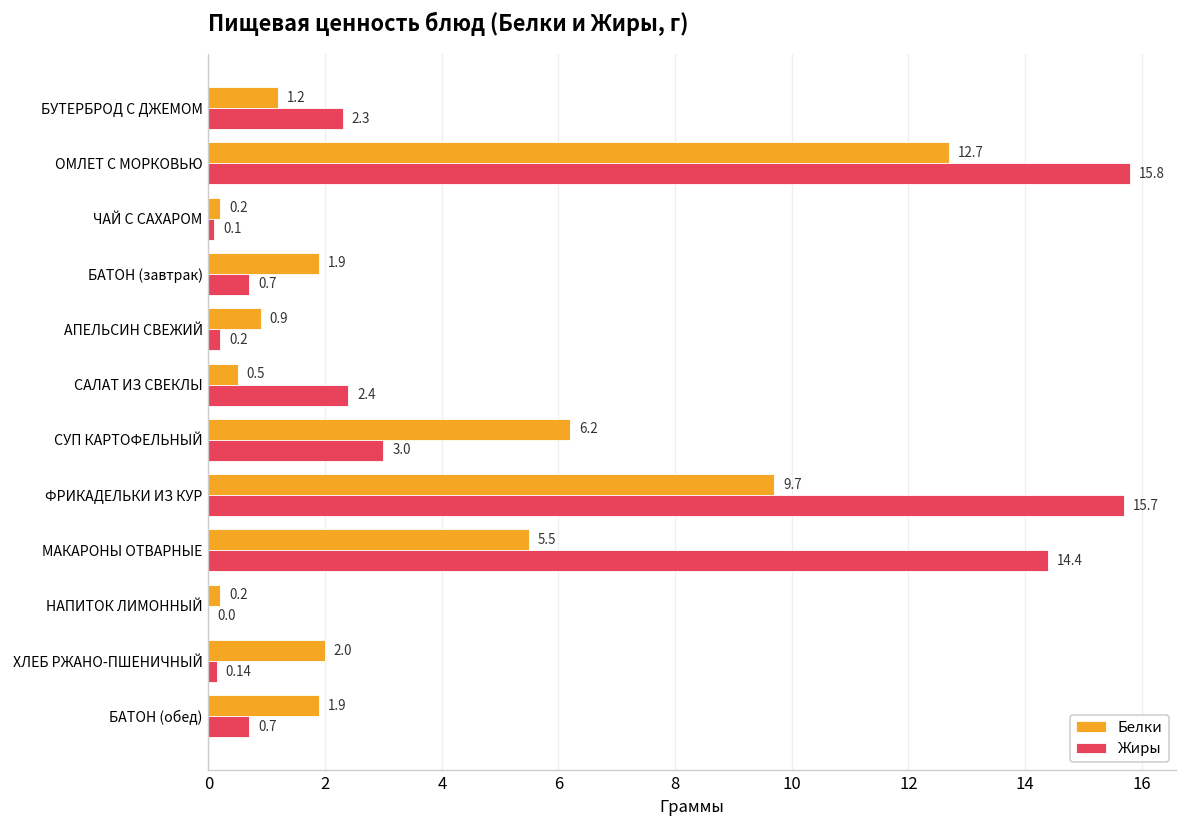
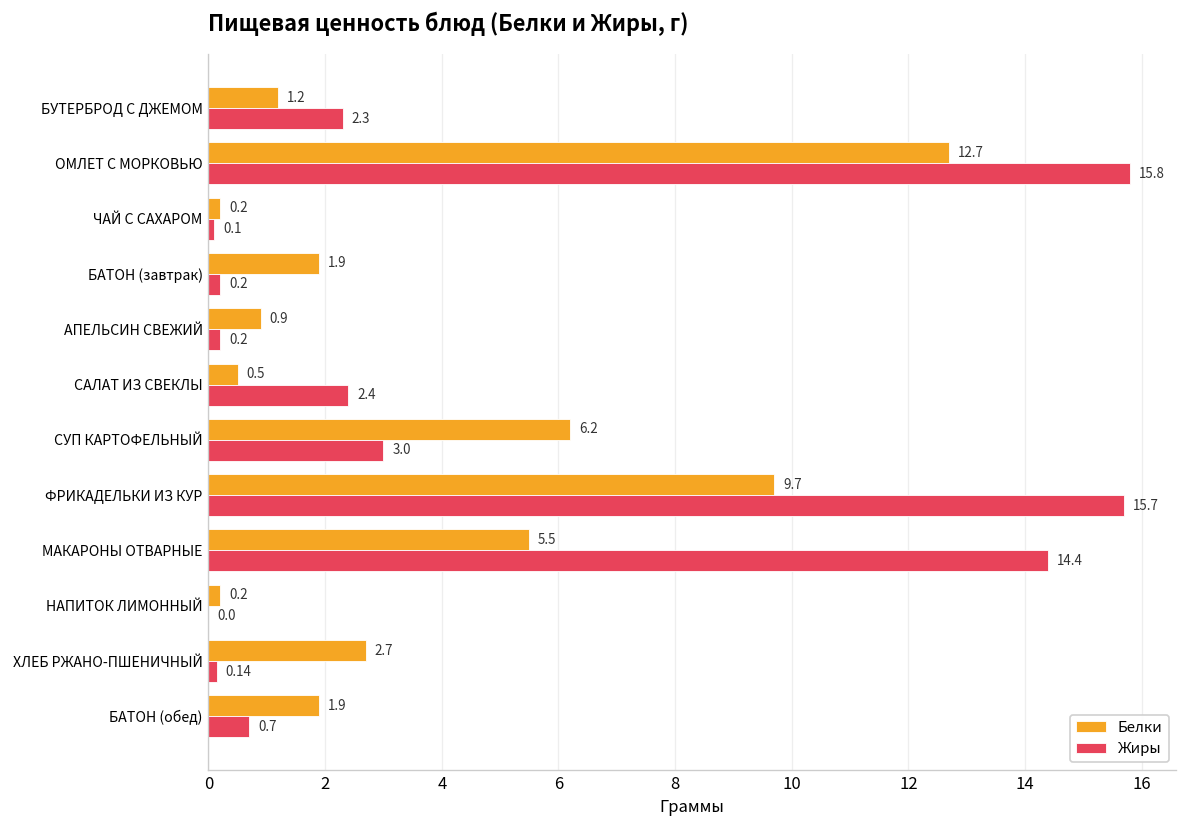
Жиры, БАТОН (завтрак): 0.7 -> 0.2
Белки, ХЛЕБ РЖАНО-ПШЕНИЧНЫЙ: 2.0 -> 2.7
